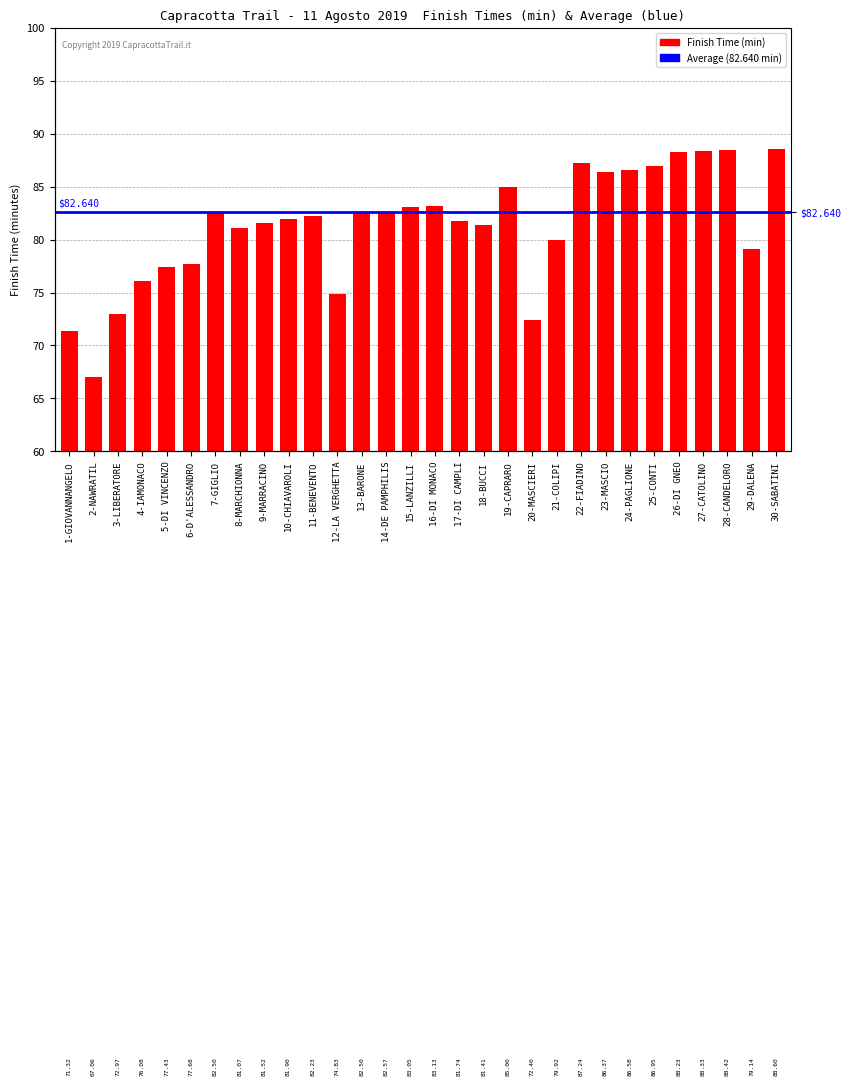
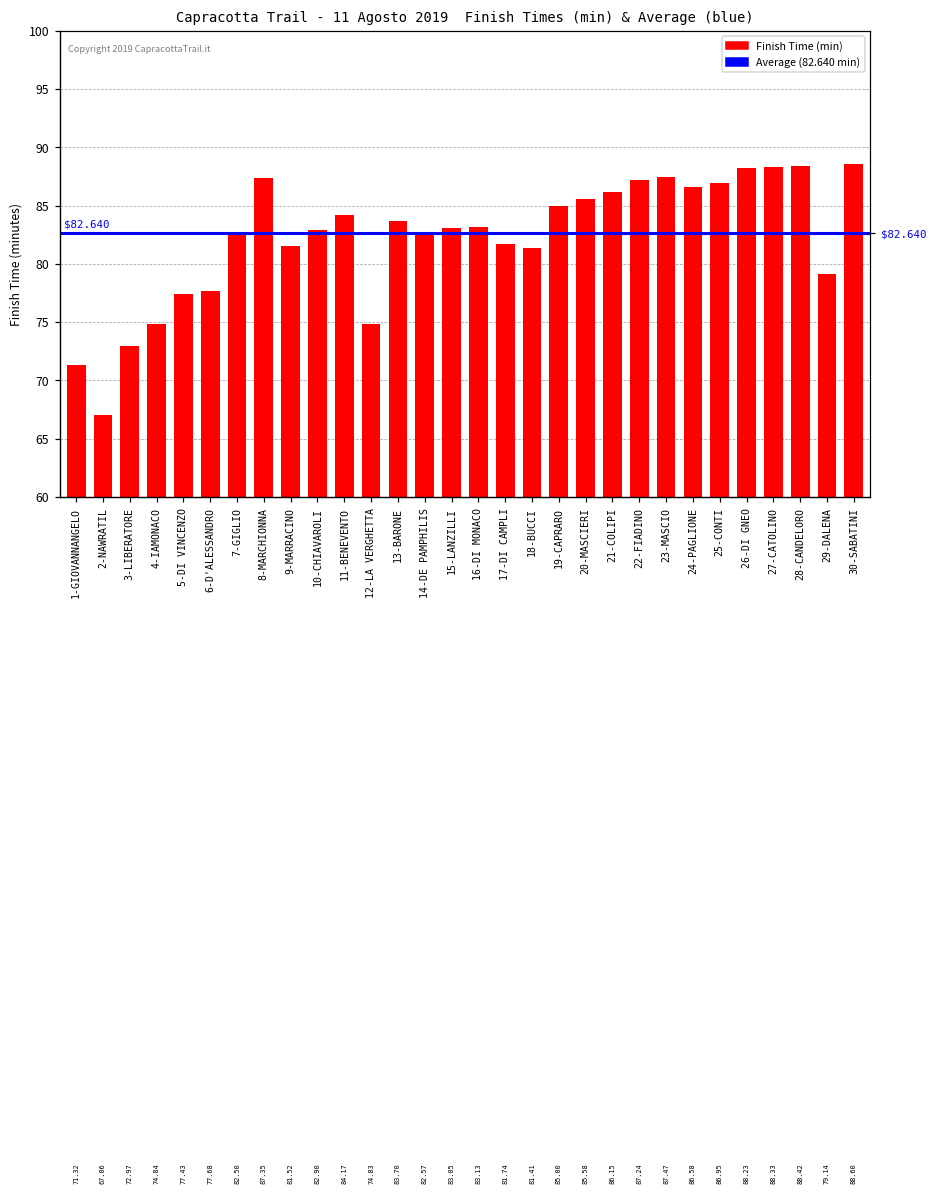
4-IAMONACO: 76.08 -> 74.84
8-MARCHIONNA: 81.07 -> 87.35
10-CHIAVAROLI: 81.90 -> 82.90
11-BENEVENTO: 82.23 -> 84.17
13-BARONE: 82.50 -> 83.70
20-MASCIERI: 72.40 -> 85.58
21-COLIPI: 79.92 -> 86.15
23-MASCIO: 86.37 -> 87.47
